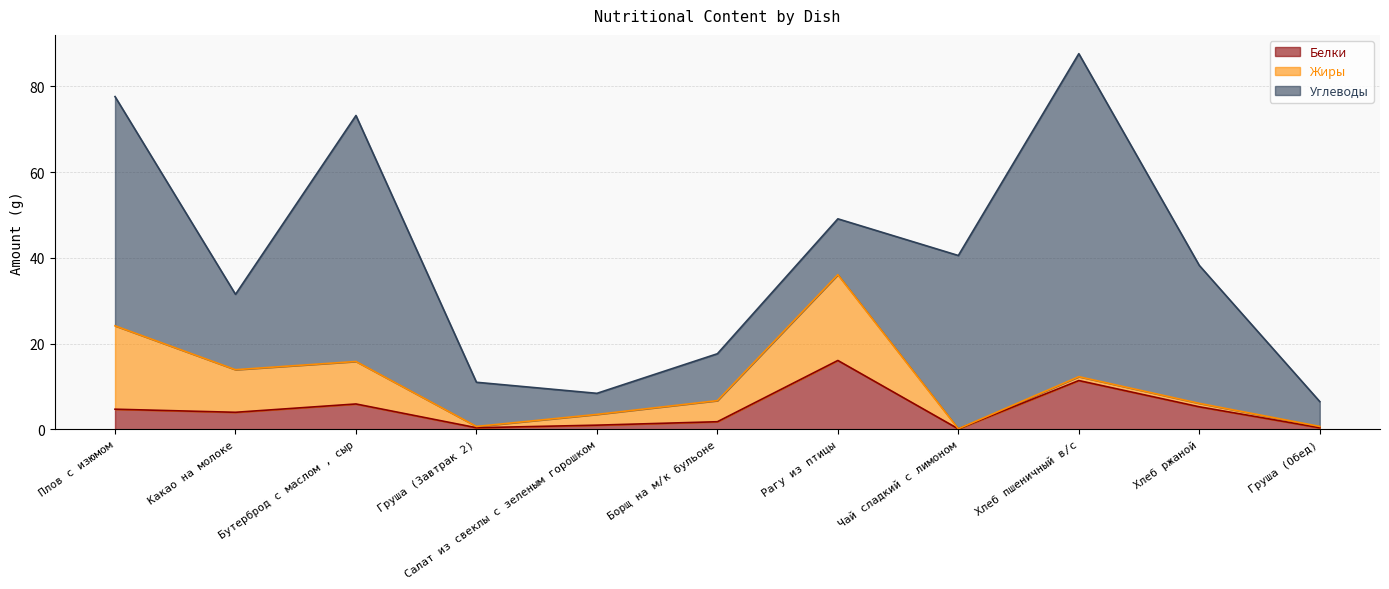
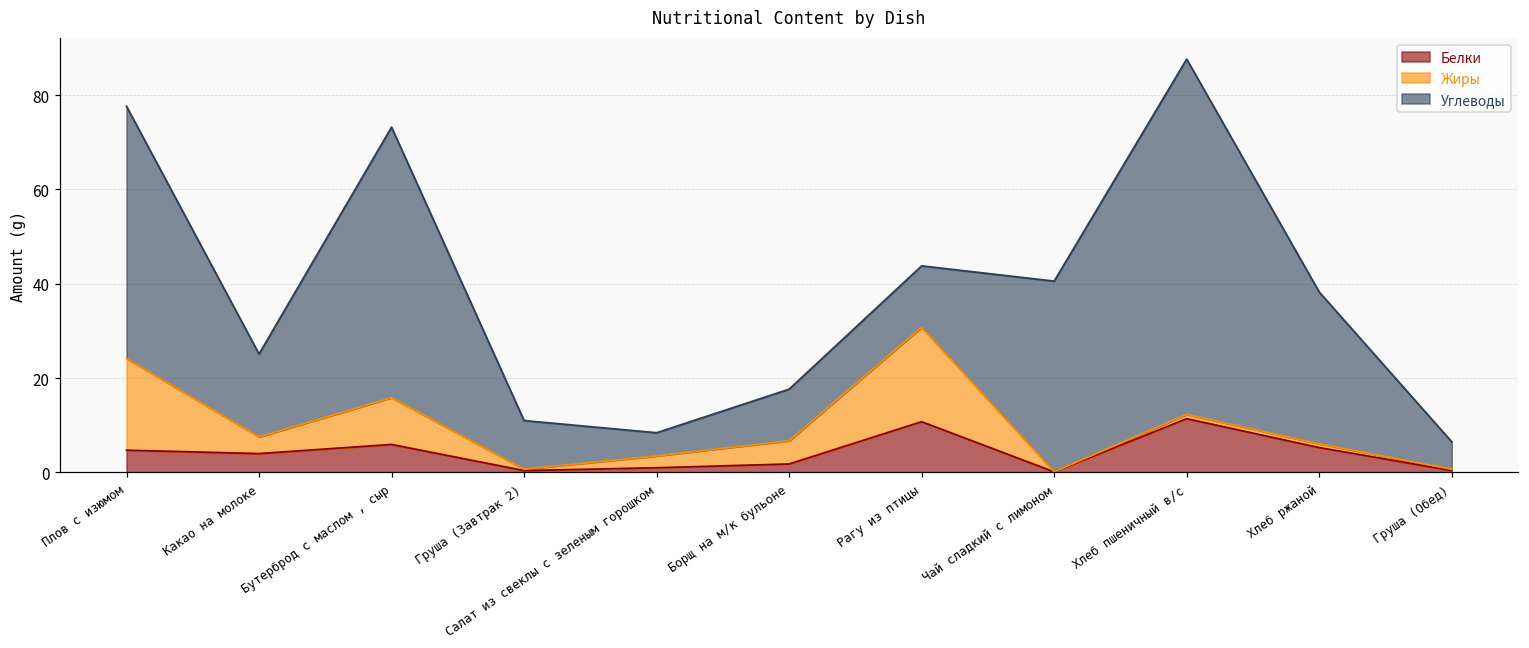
Жиры, Какао на молоке: 10 -> 4
Белки, Рагу из птицы: 16 -> 11
